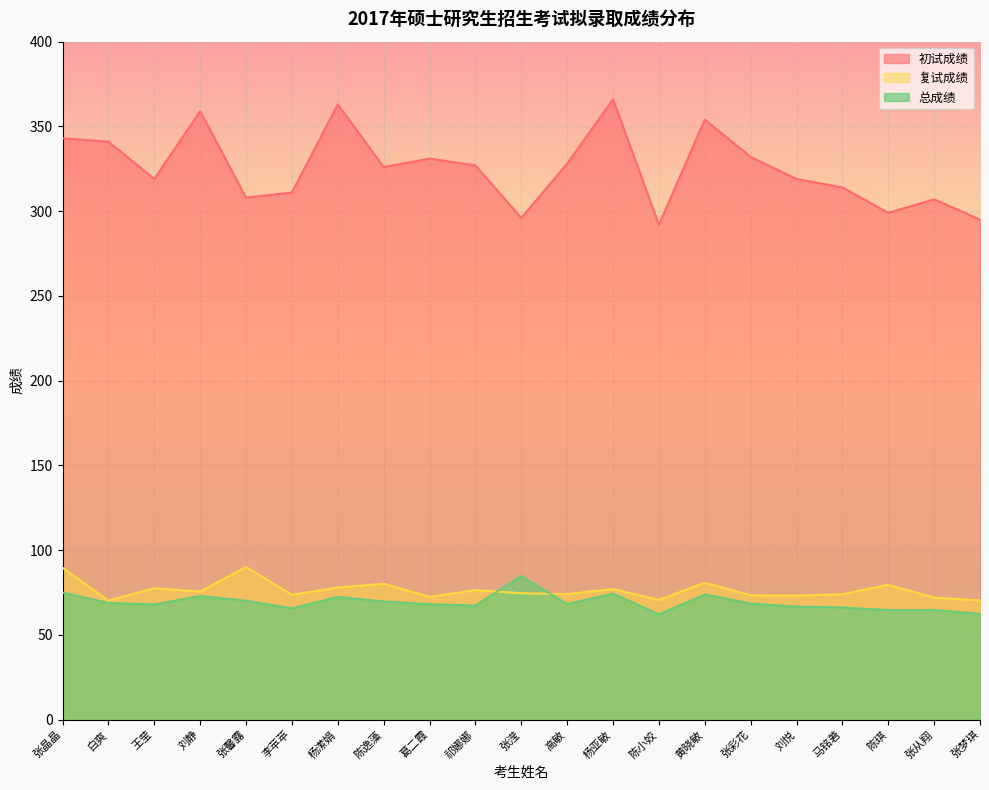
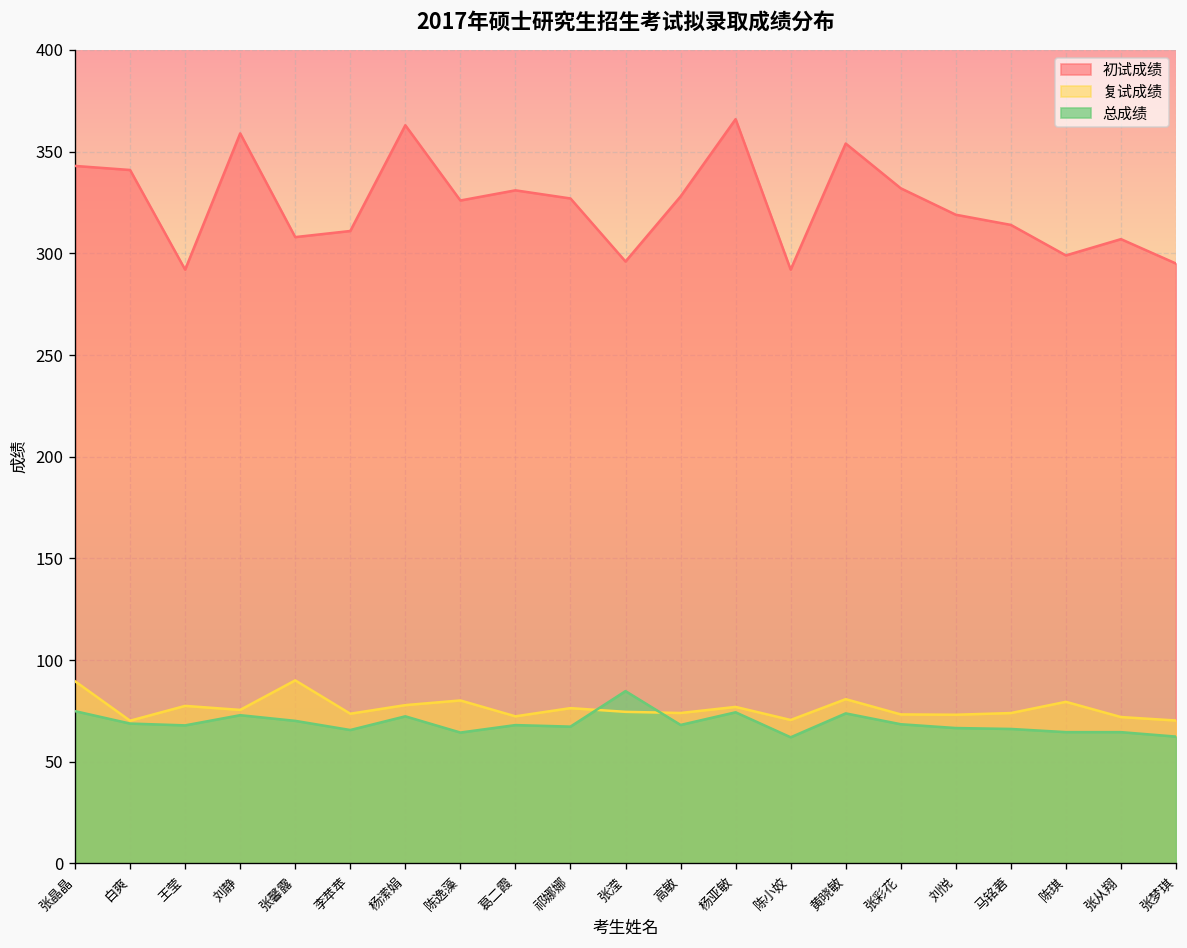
初试成绩, 王莹: 319 -> 292
总成绩, 陈逸藻: 70 -> 64
